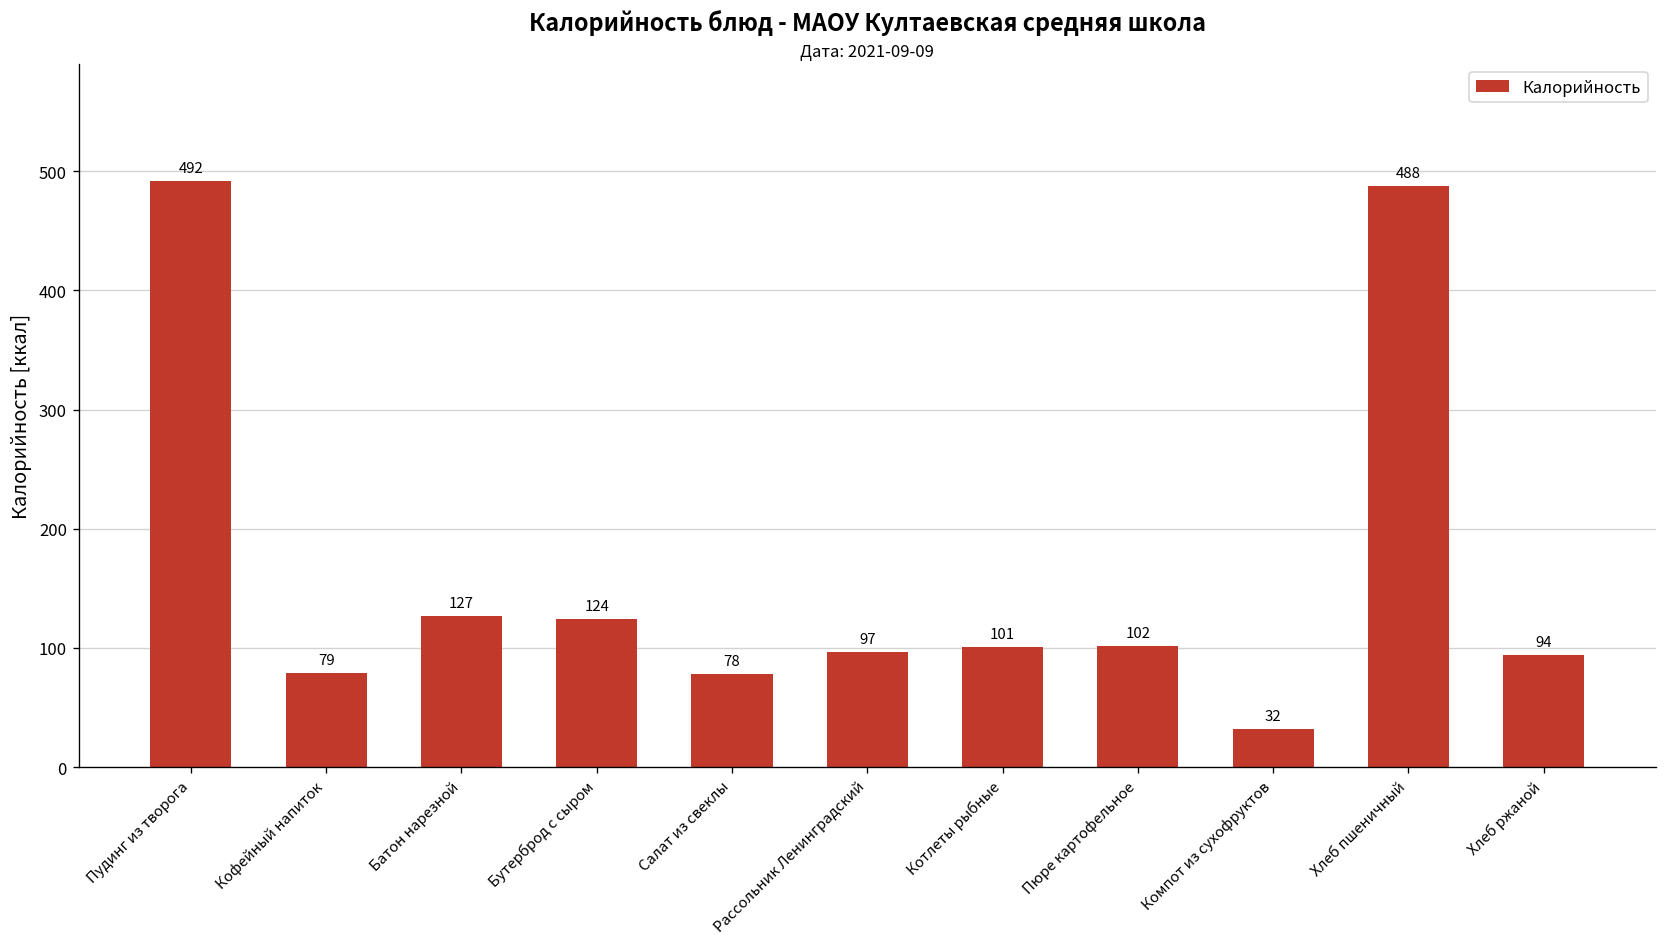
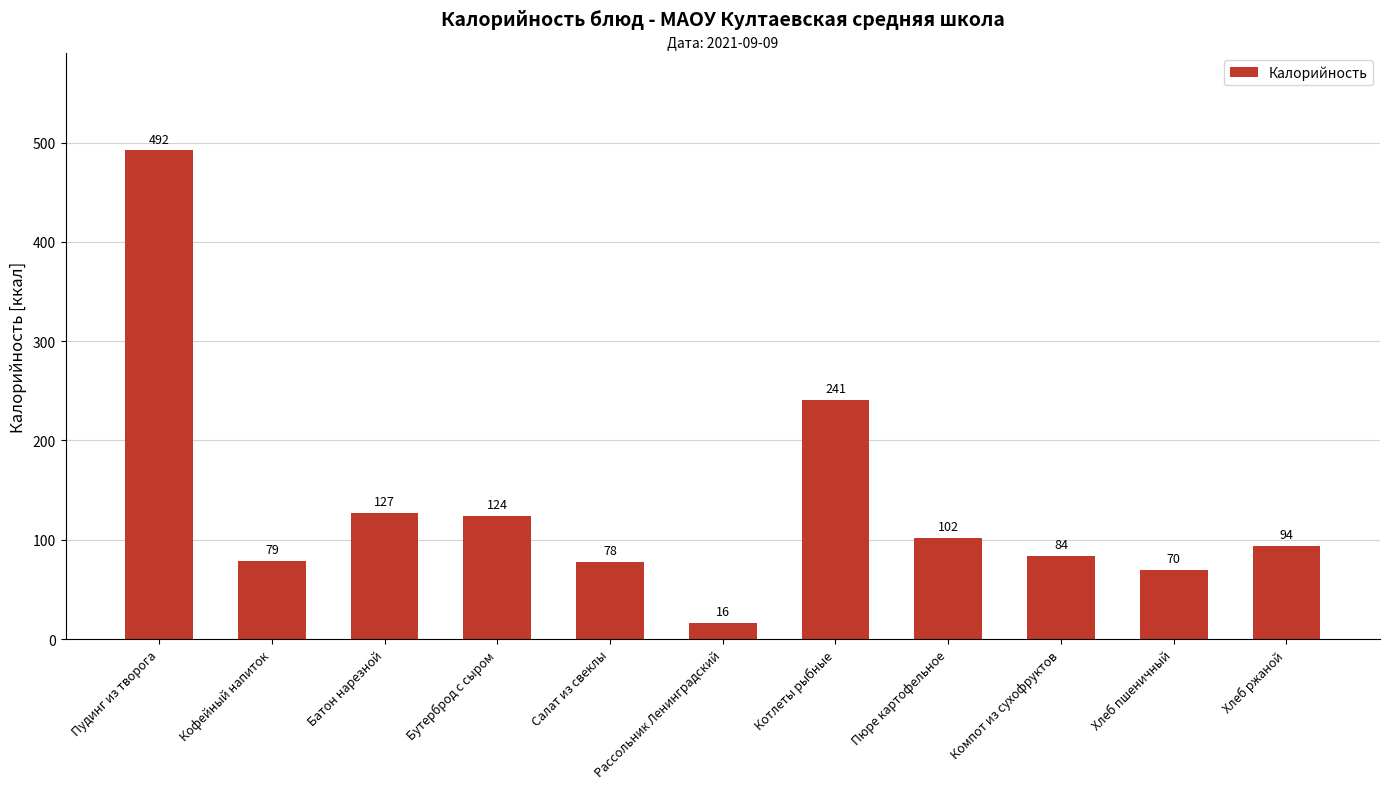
Рассольник Ленинградский: 97 -> 16
Котлеты рыбные: 101 -> 241
Компот из сухофруктов: 32 -> 84
Хлеб пшеничный: 488 -> 70
